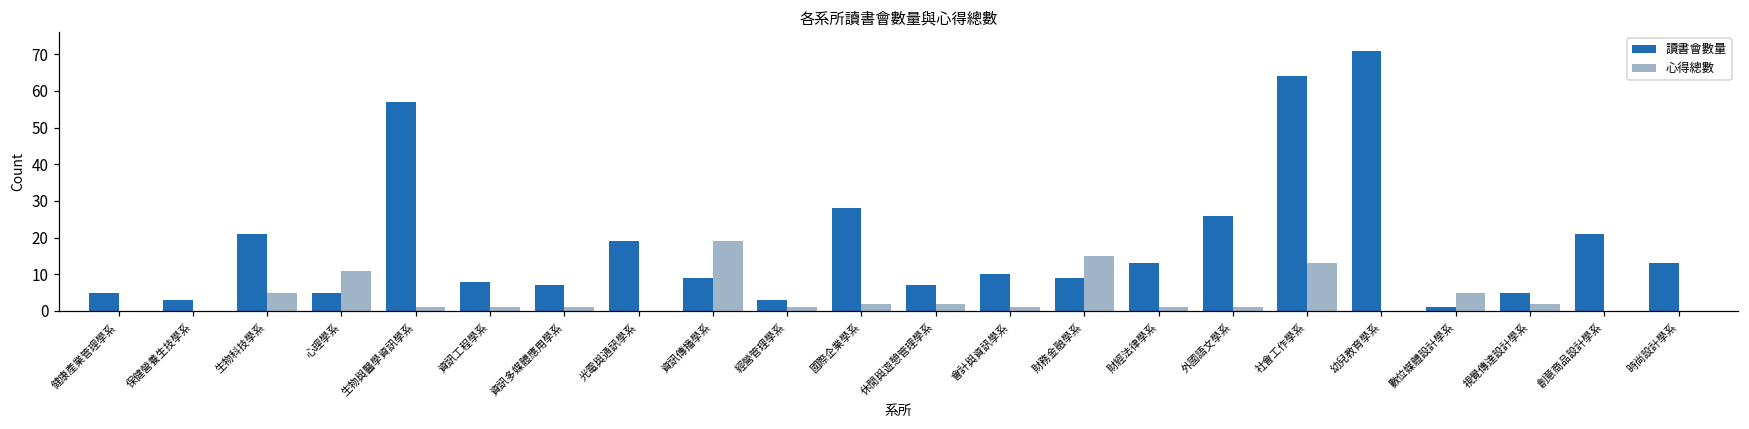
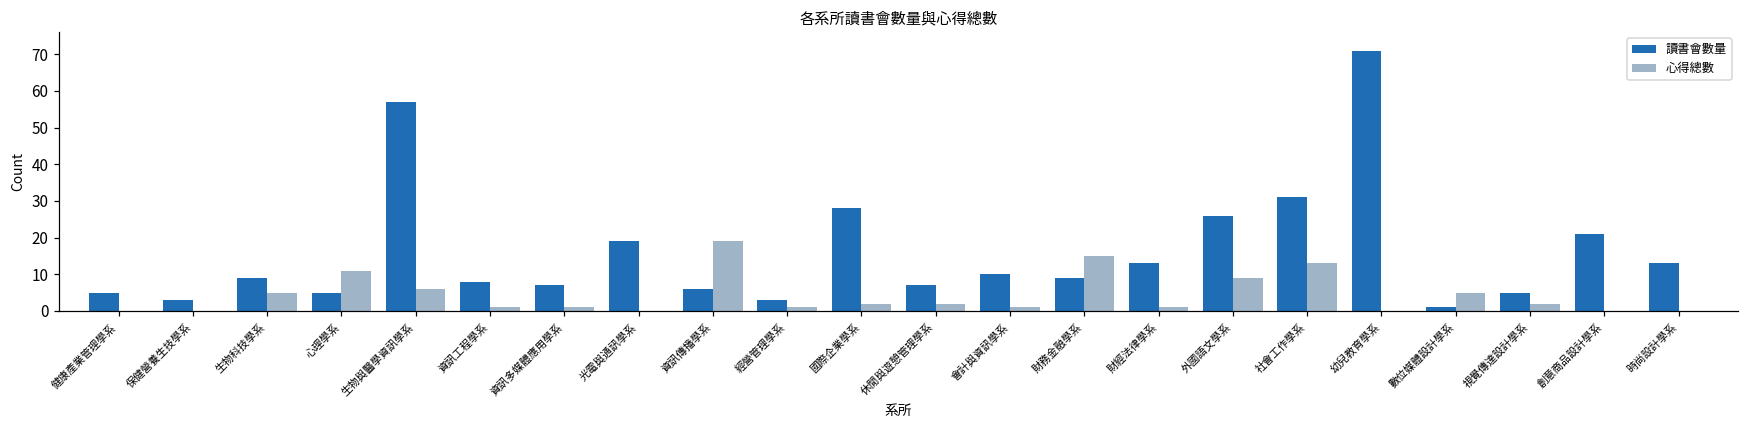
讀書會數量, 生物科技學系: 21 -> 9
心得總數, 生物與醫學資訊學系: 1 -> 6
讀書會數量, 資訊傳播學系: 9 -> 6
心得總數, 外國語文學系: 1 -> 9
讀書會數量, 社會工作學系: 64 -> 31
